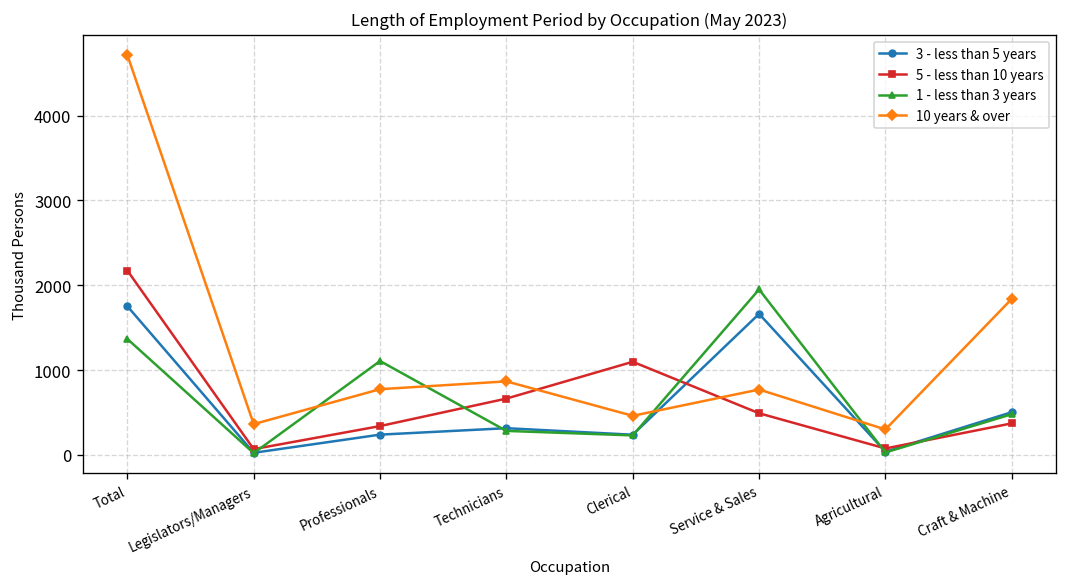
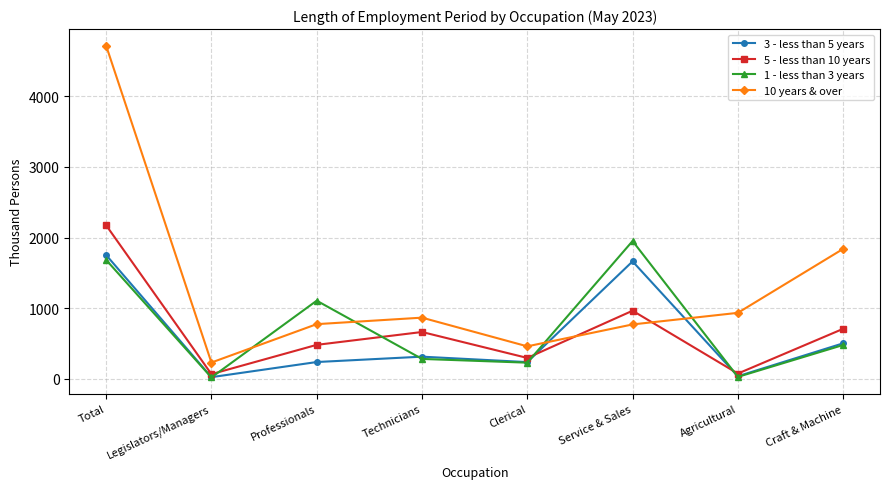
1 - less than 3 years, Total: 1400 -> 1700
10 years & over, Legislators/Managers: 400 -> 200
5 - less than 10 years, Professionals: 300 -> 500
5 - less than 10 years, Clerical: 1100 -> 300
5 - less than 10 years, Service & Sales: 500 -> 1000
10 years & over, Agricultural: 300 -> 900
5 - less than 10 years, Craft & Machine: 400 -> 700
